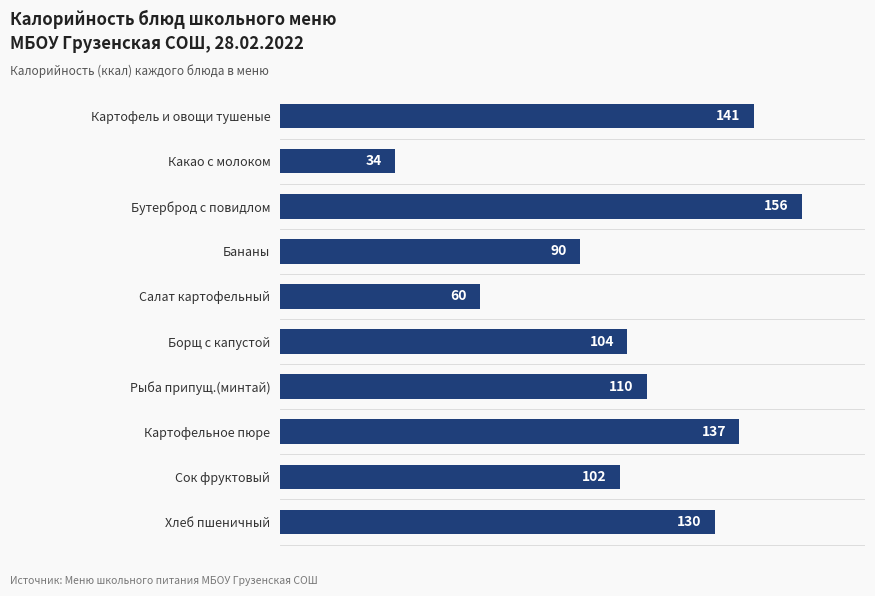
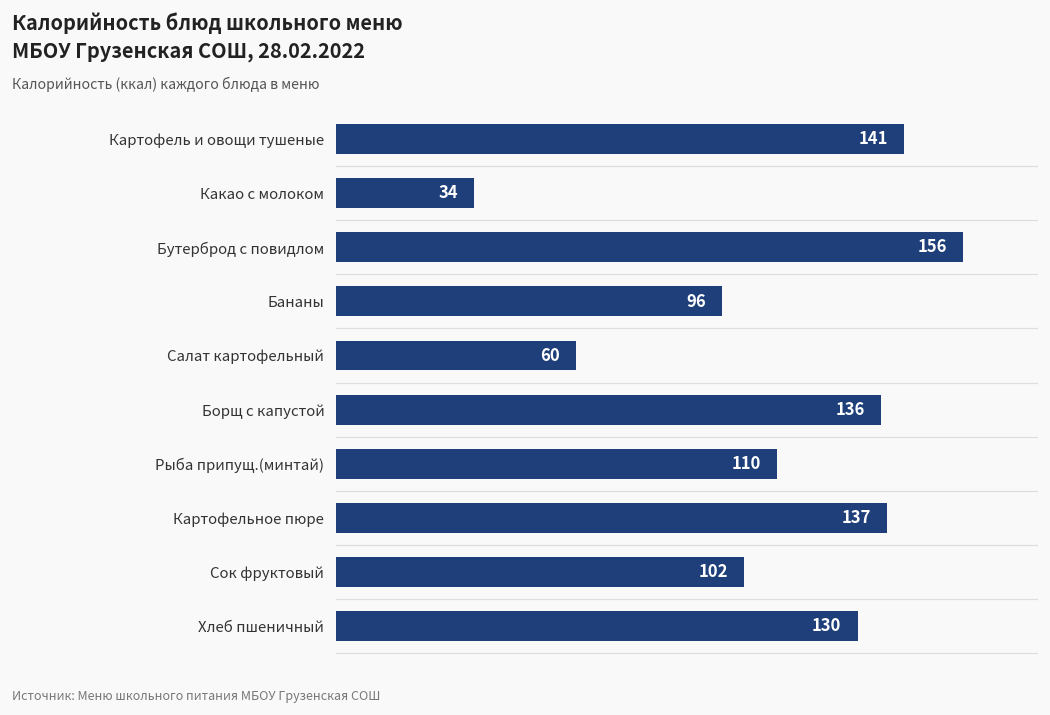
Бананы: 90 -> 96
Борщ с капустой: 104 -> 136
